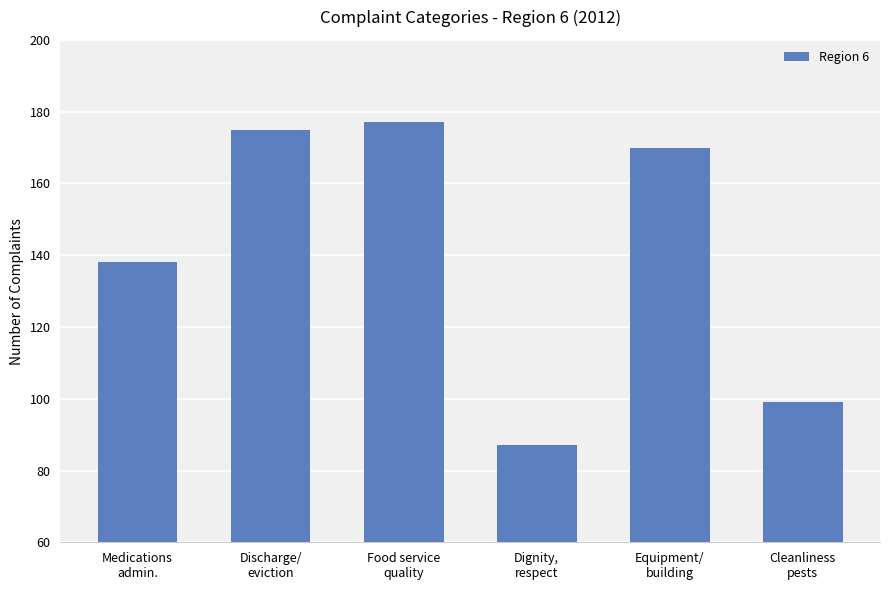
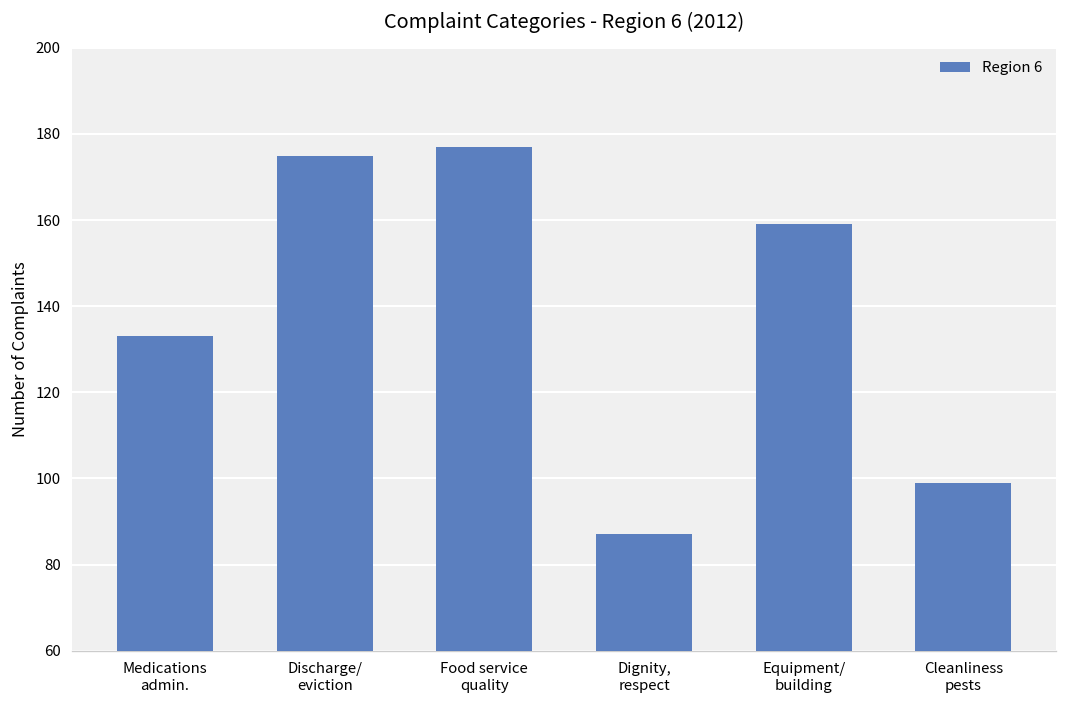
Medications admin.: 138 -> 133
Equipment/ building: 170 -> 159
